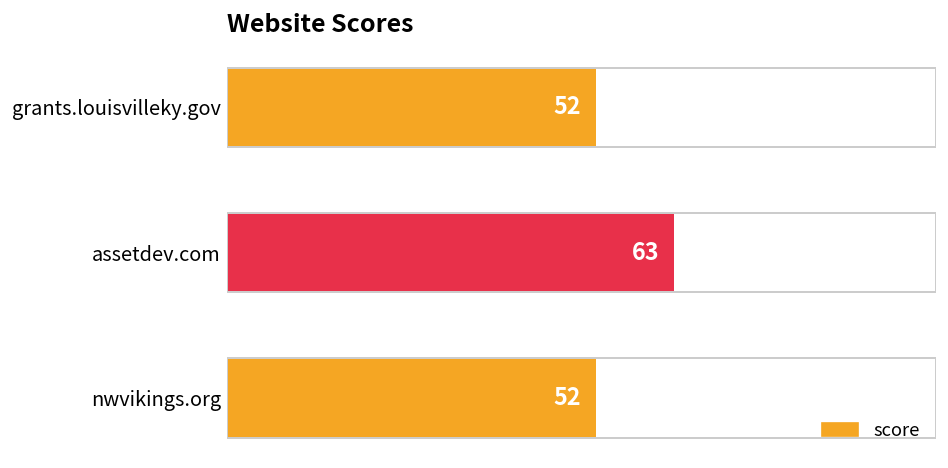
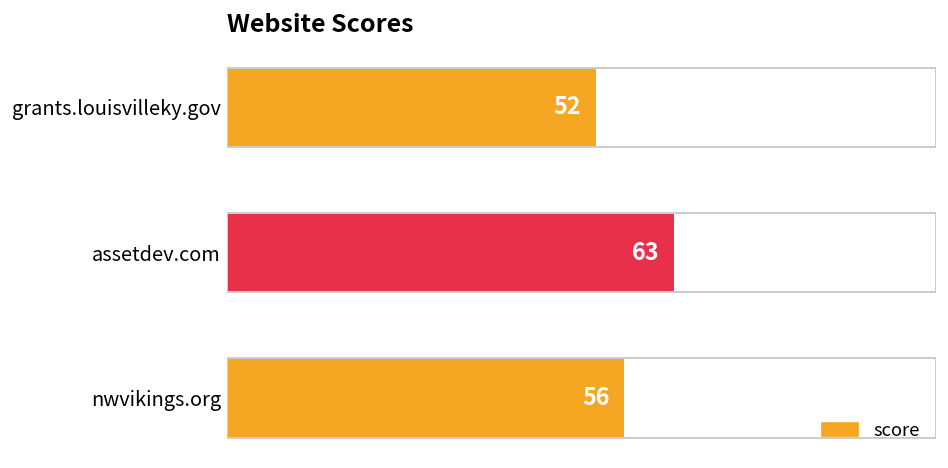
nwvikings.org: 52 -> 56
